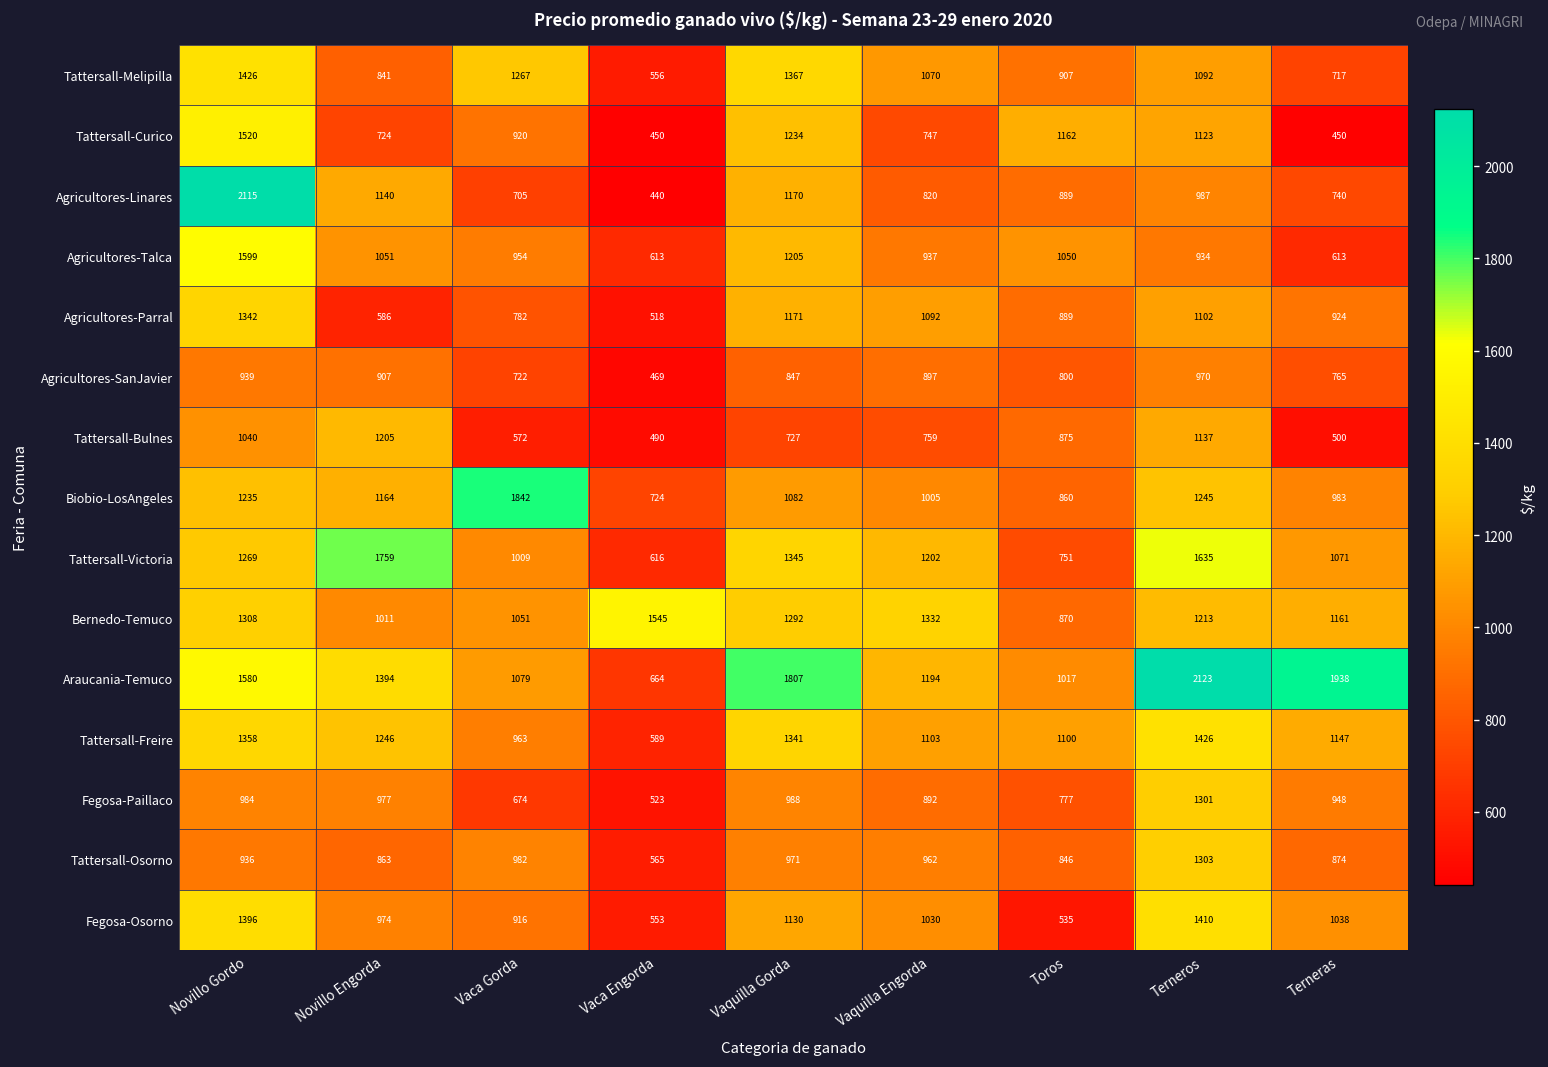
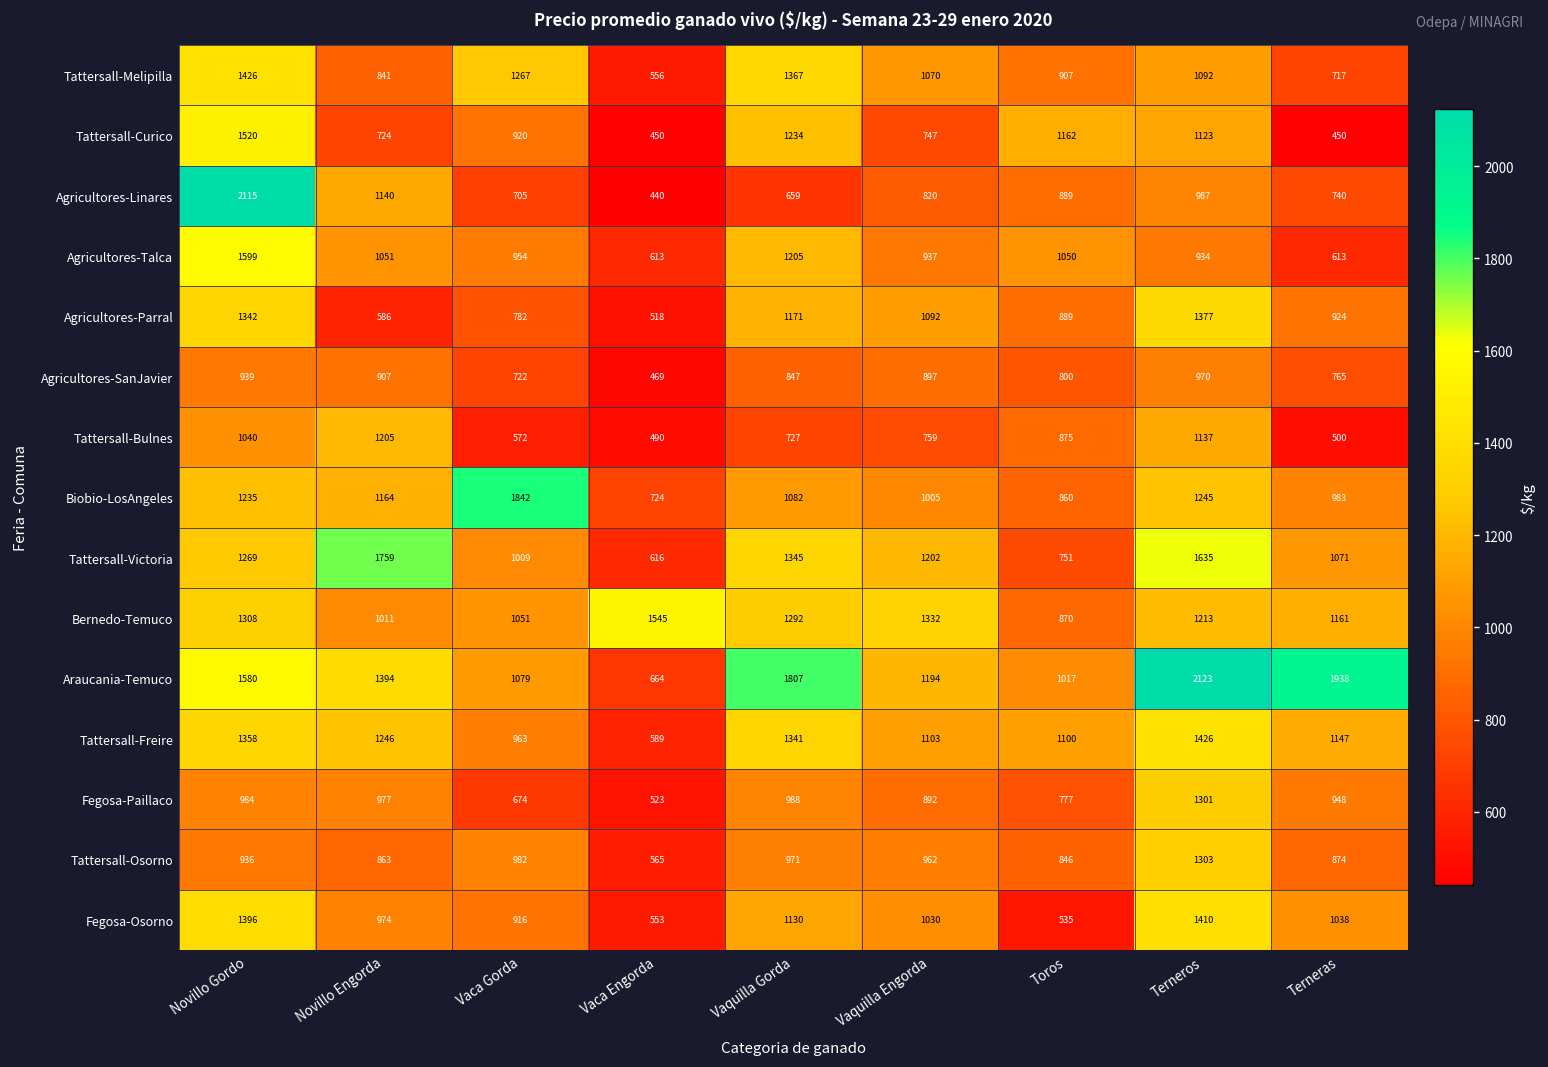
Agricultores-Linares, Vaquilla Gorda: 1170 -> 659
Agricultores-Parral, Terneros: 1102 -> 1377
